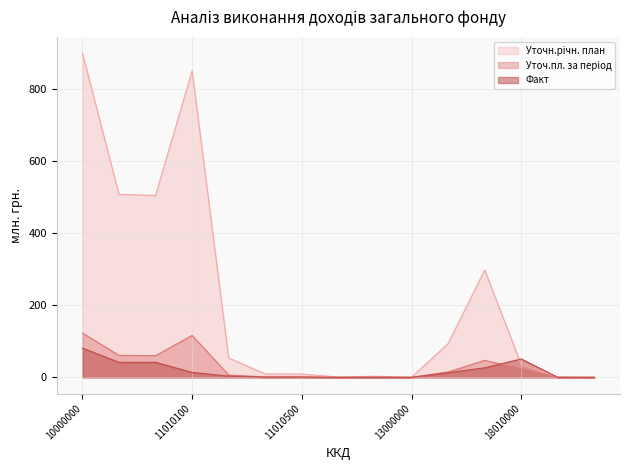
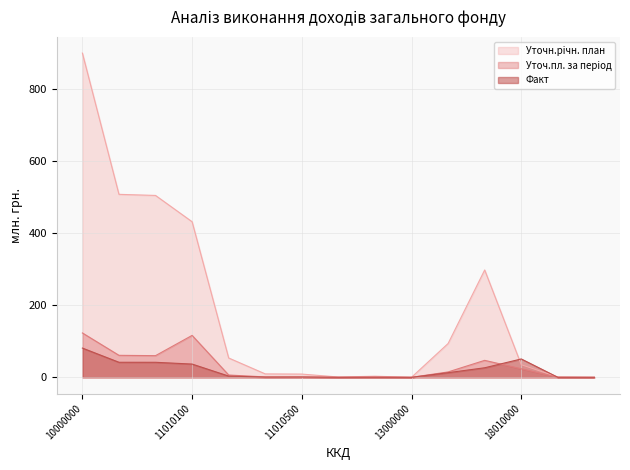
Уточн.річн. план, 11010100: 850 -> 430
Факт, 11010100: 10 -> 40
